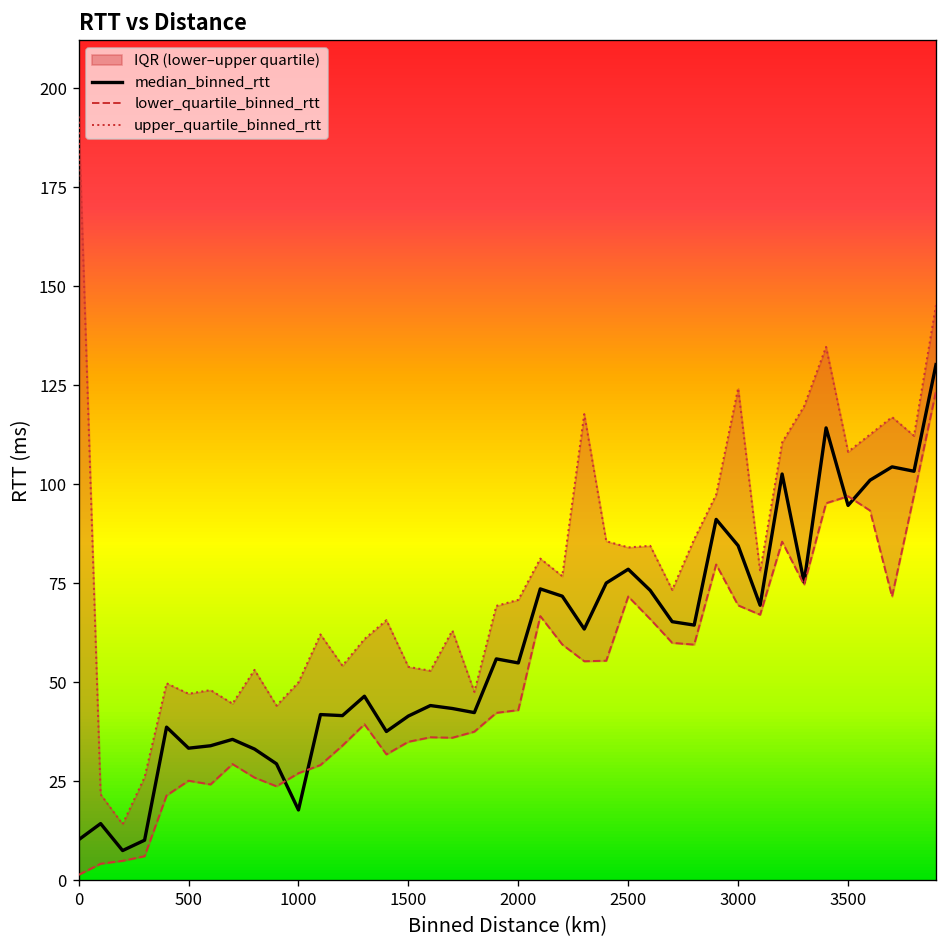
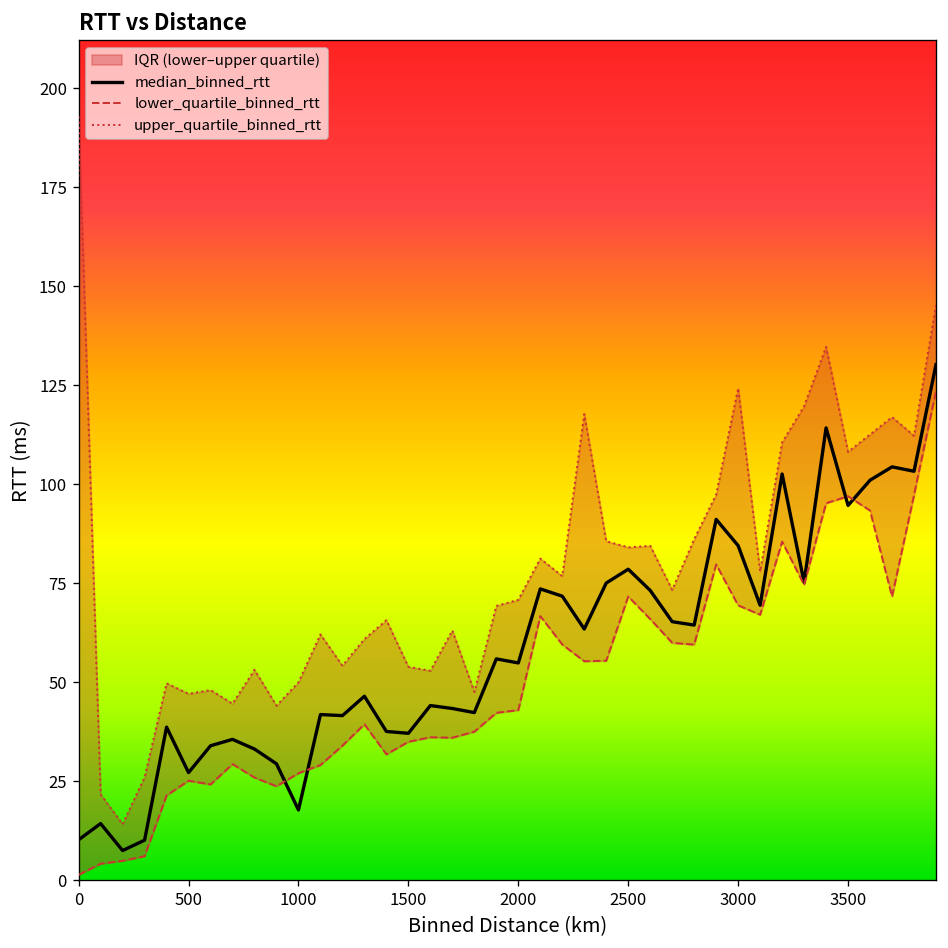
median_binned_rtt, 500: 33 -> 27
median_binned_rtt, 1500: 42 -> 37
